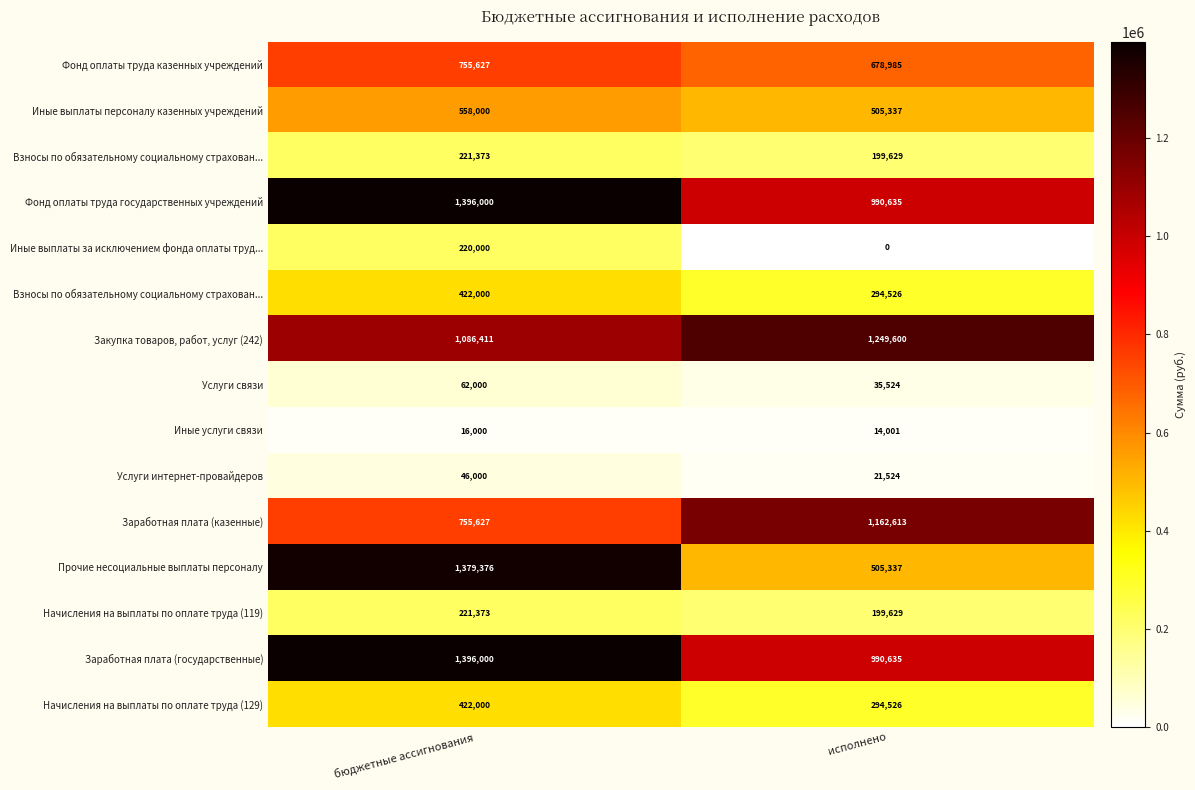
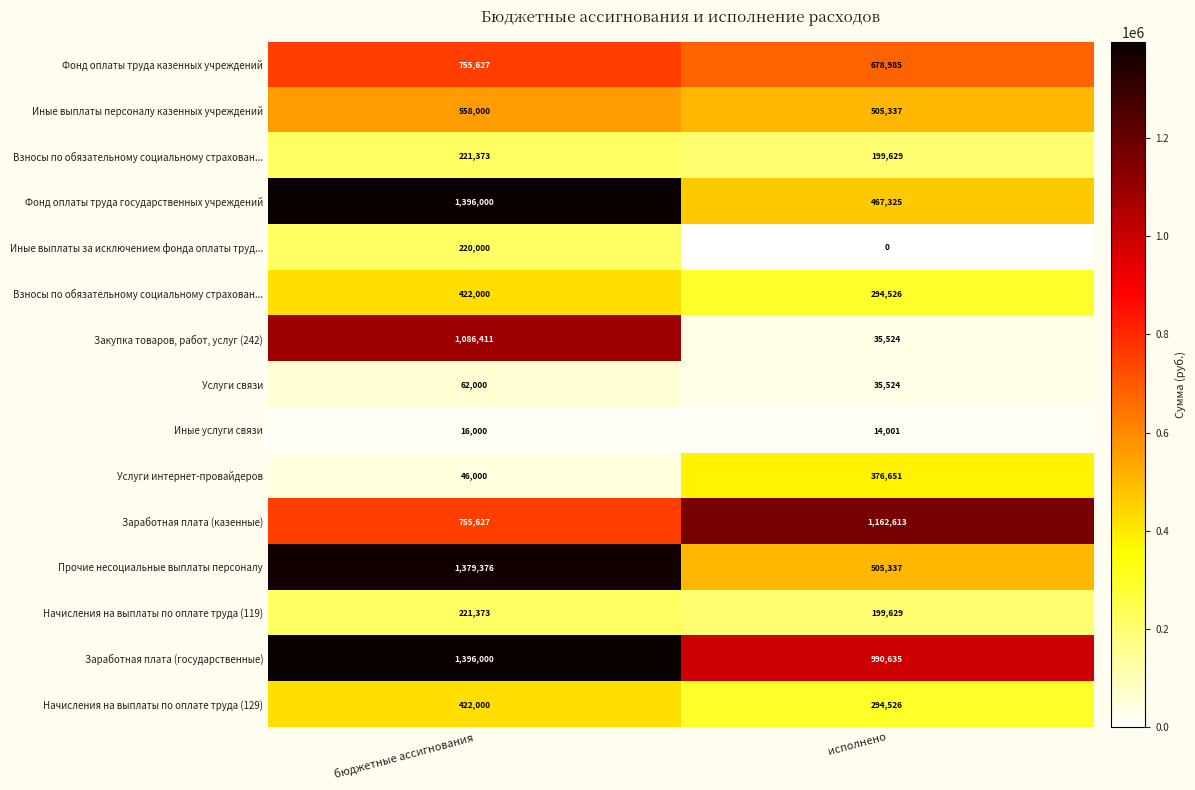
Фонд оплаты труда государственных учреждений, исполнено: 990,635 -> 467,325
Закупка товаров, работ, услуг (242), исполнено: 1,249,600 -> 35,524
Услуги интернет-провайдеров, исполнено: 21,524 -> 376,651
